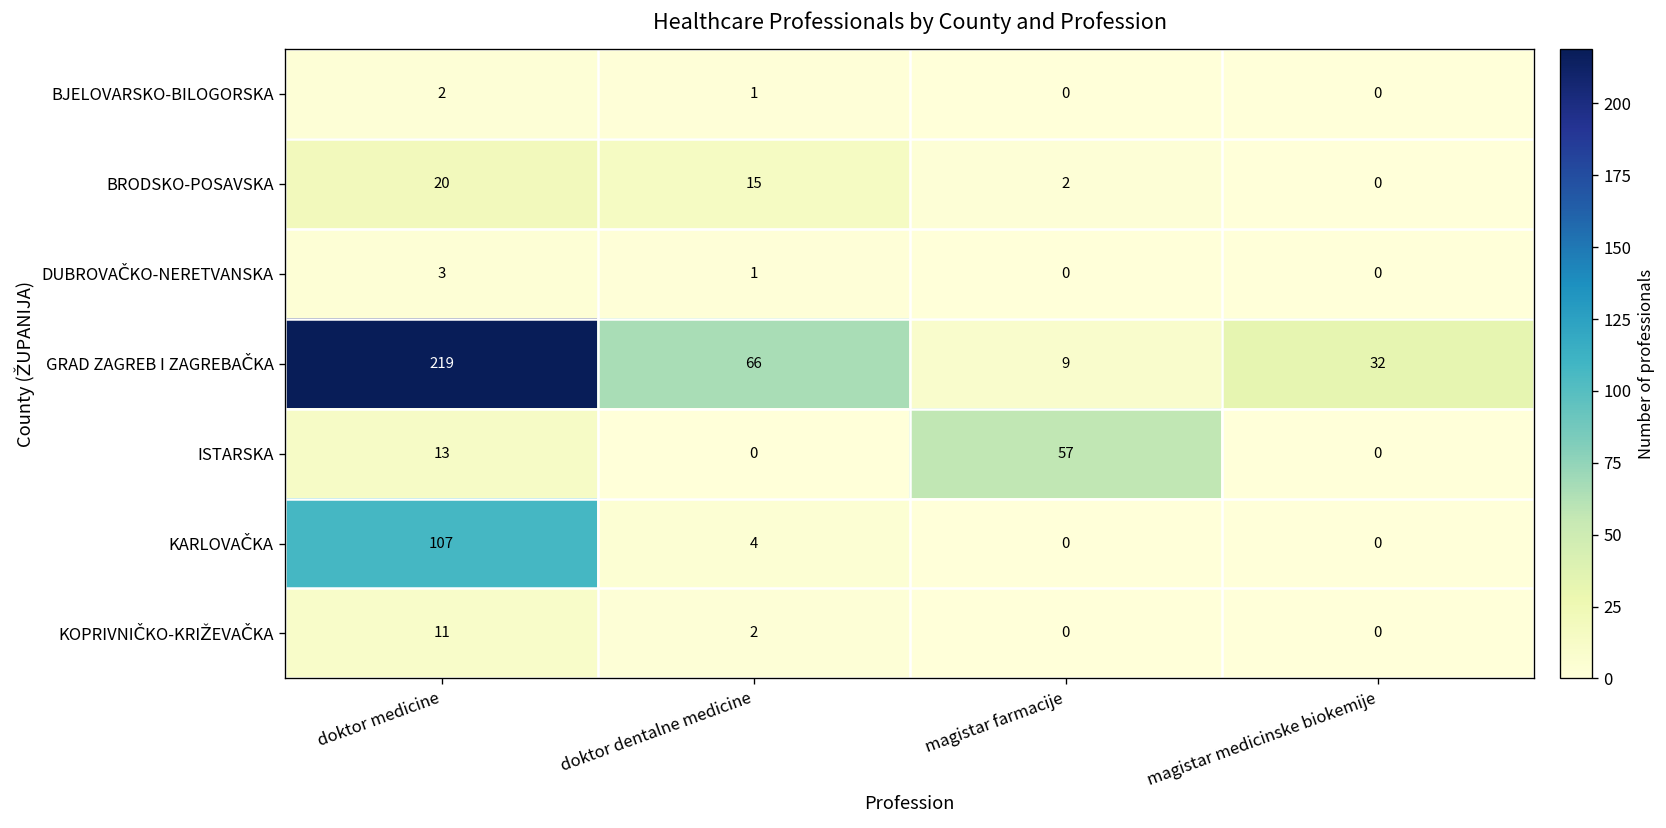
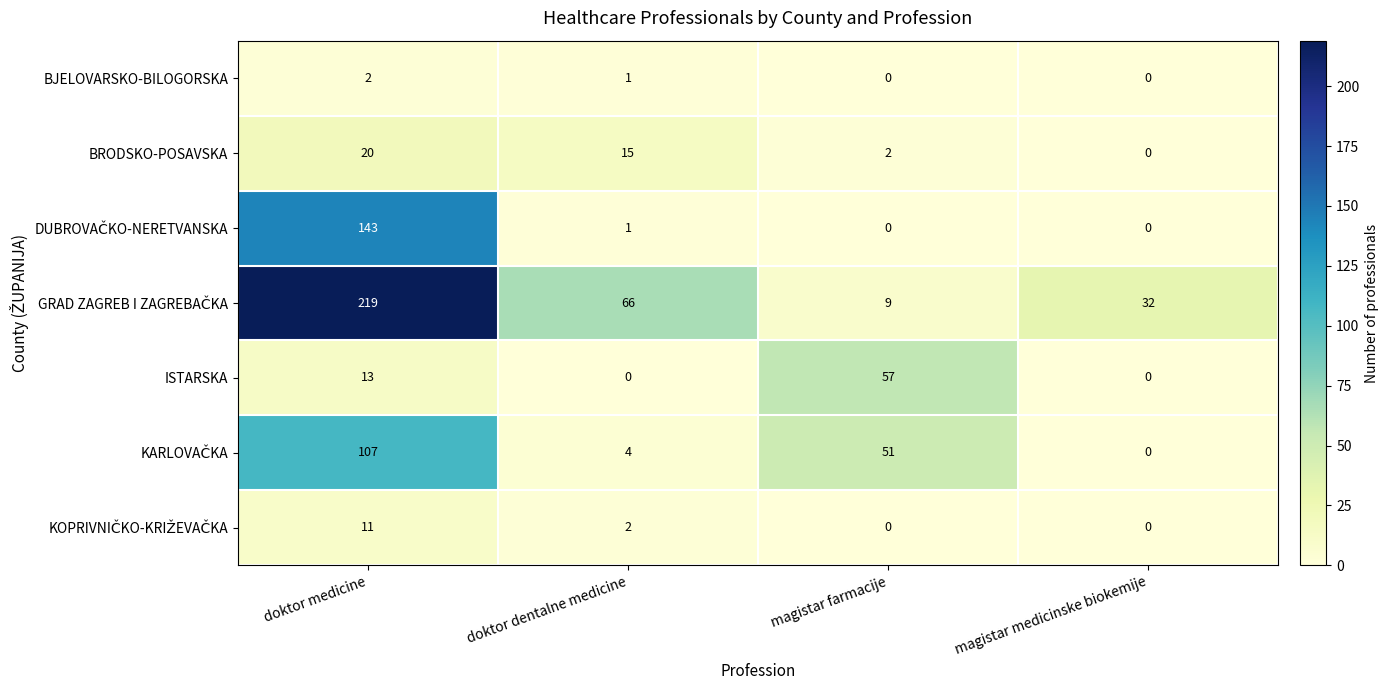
DUBROVAČKO-NERETVANSKA, doktor medicine: 3 -> 143
KARLOVAČKA, magistar farmacije: 0 -> 51
